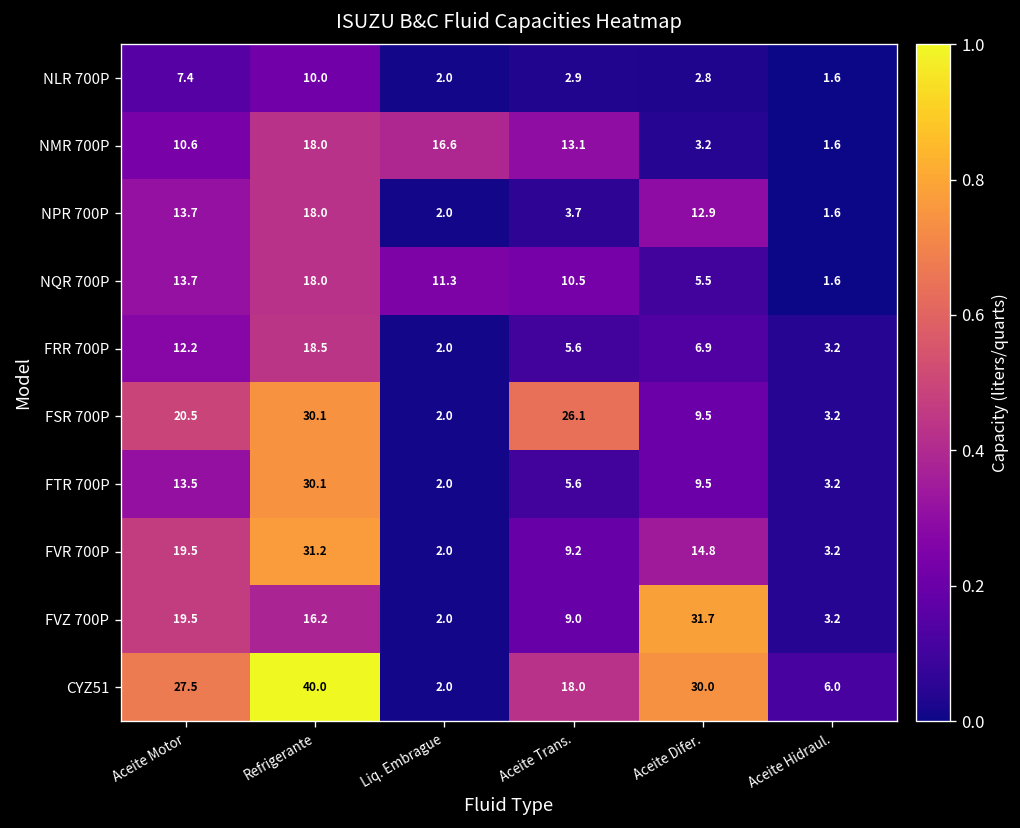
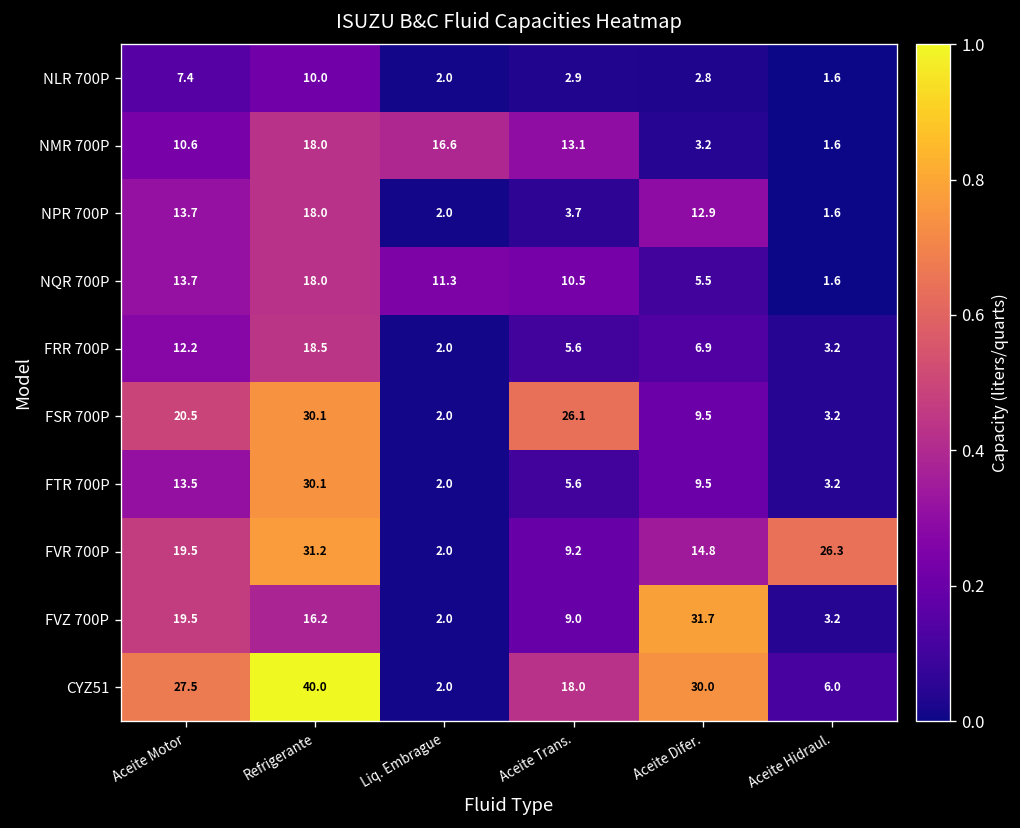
FVR 700P, Aceite Hidraul.: 3.2 -> 26.3
